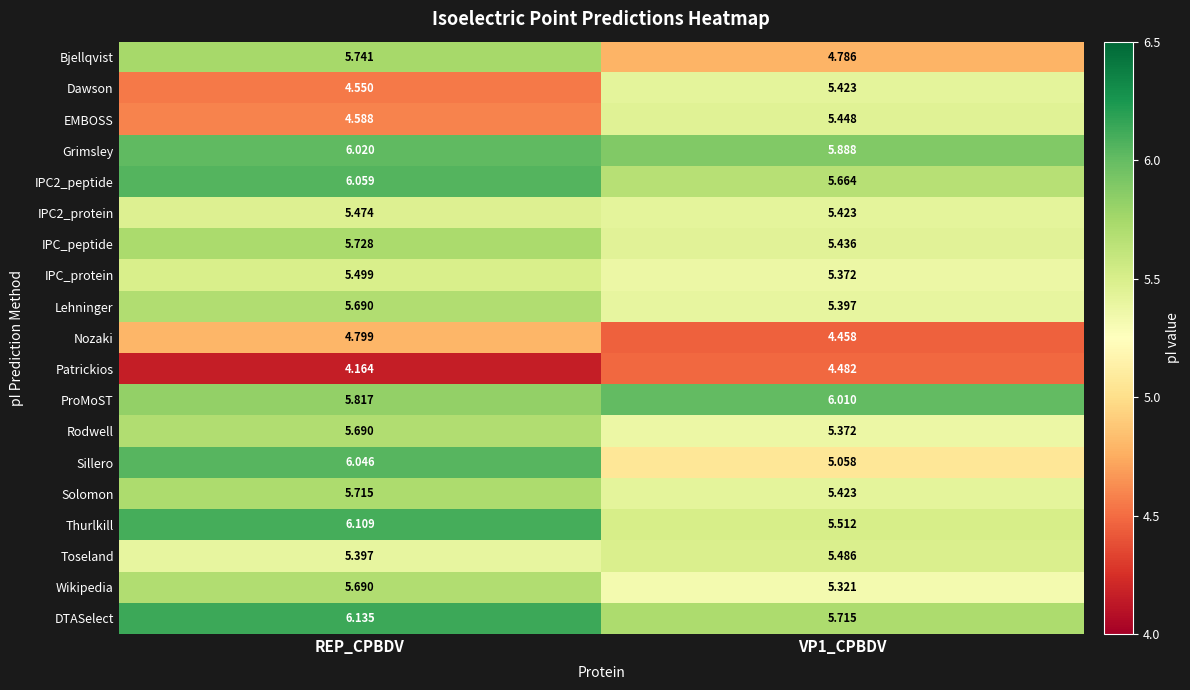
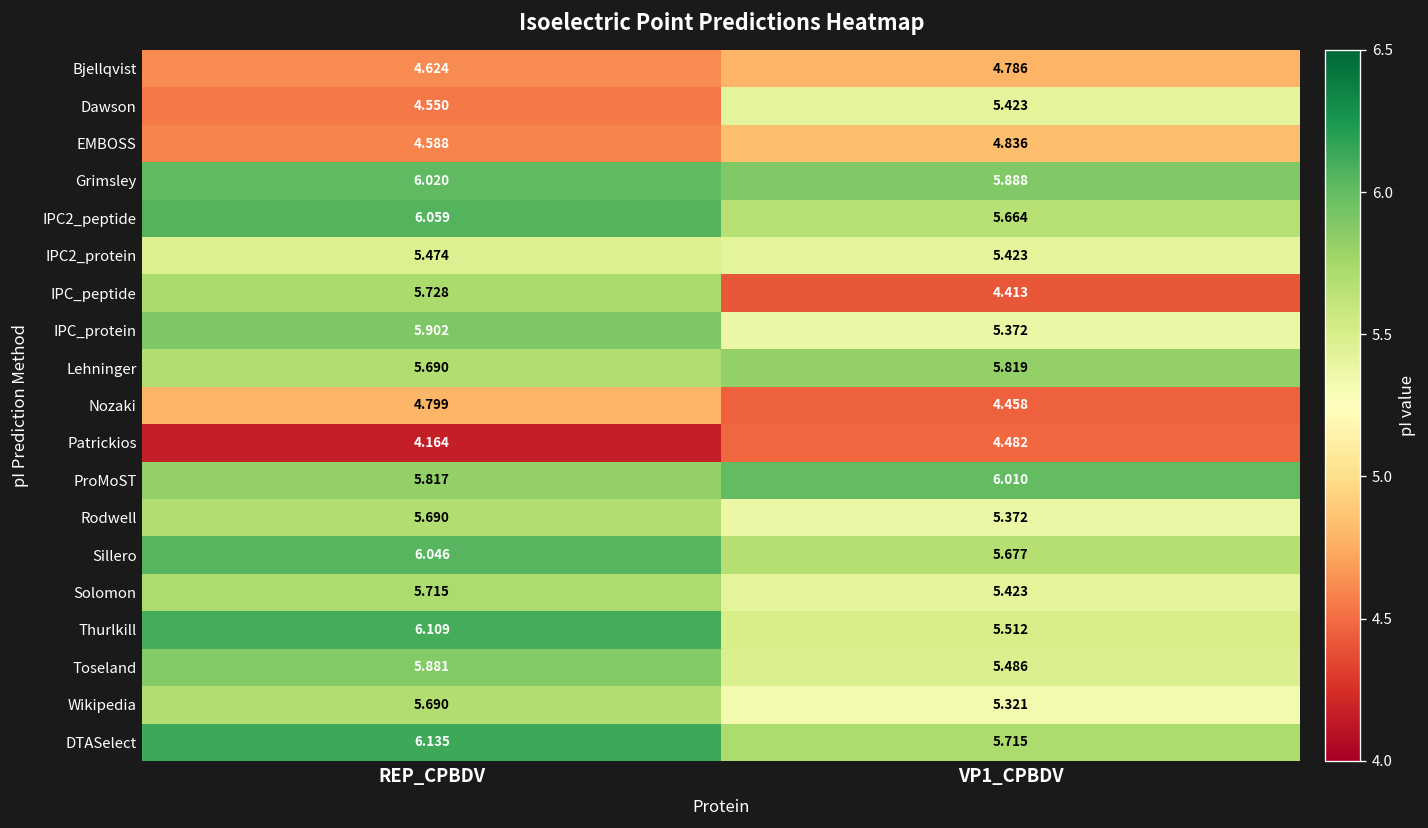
Bjellqvist, REP_CPBDV: 5.741 -> 4.624
EMBOSS, VP1_CPBDV: 5.448 -> 4.836
IPC_peptide, VP1_CPBDV: 5.436 -> 4.413
IPC_protein, REP_CPBDV: 5.499 -> 5.902
Lehninger, VP1_CPBDV: 5.397 -> 5.819
Sillero, VP1_CPBDV: 5.058 -> 5.677
Toseland, REP_CPBDV: 5.397 -> 5.881
